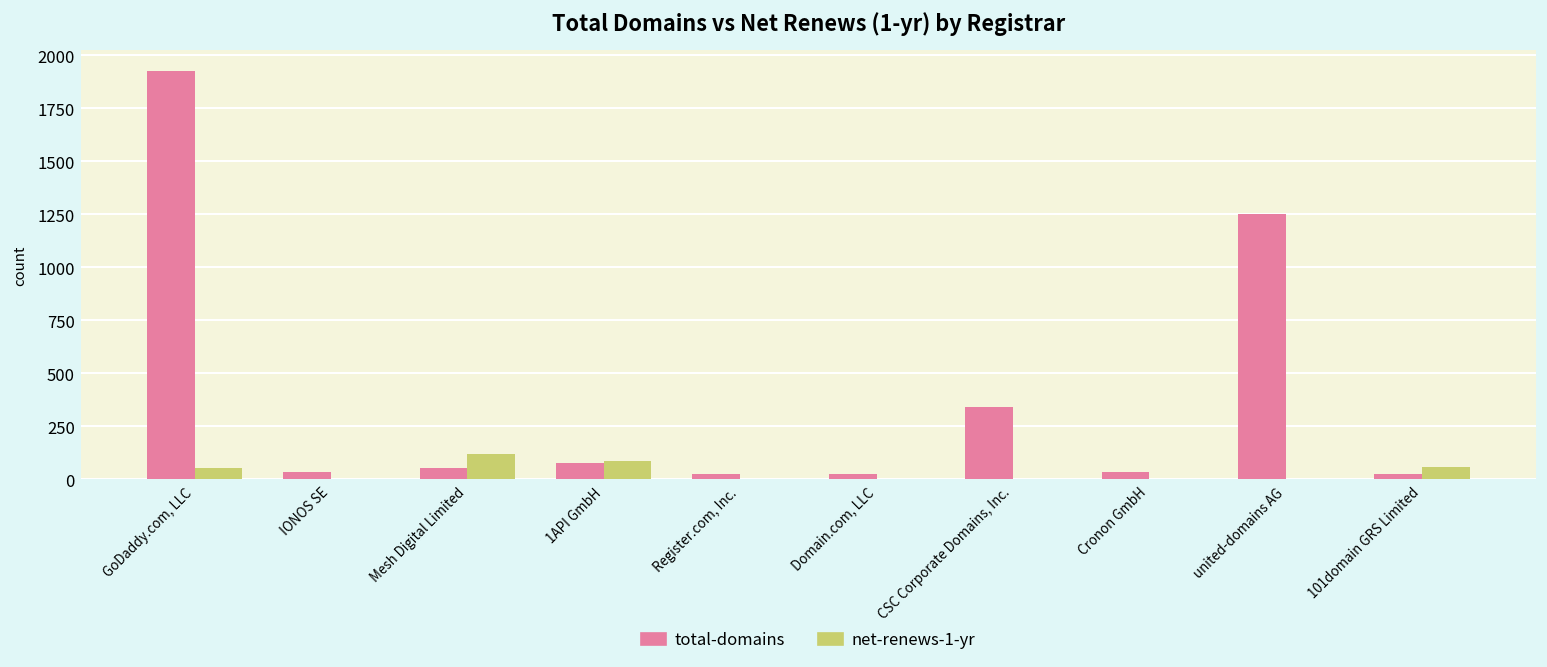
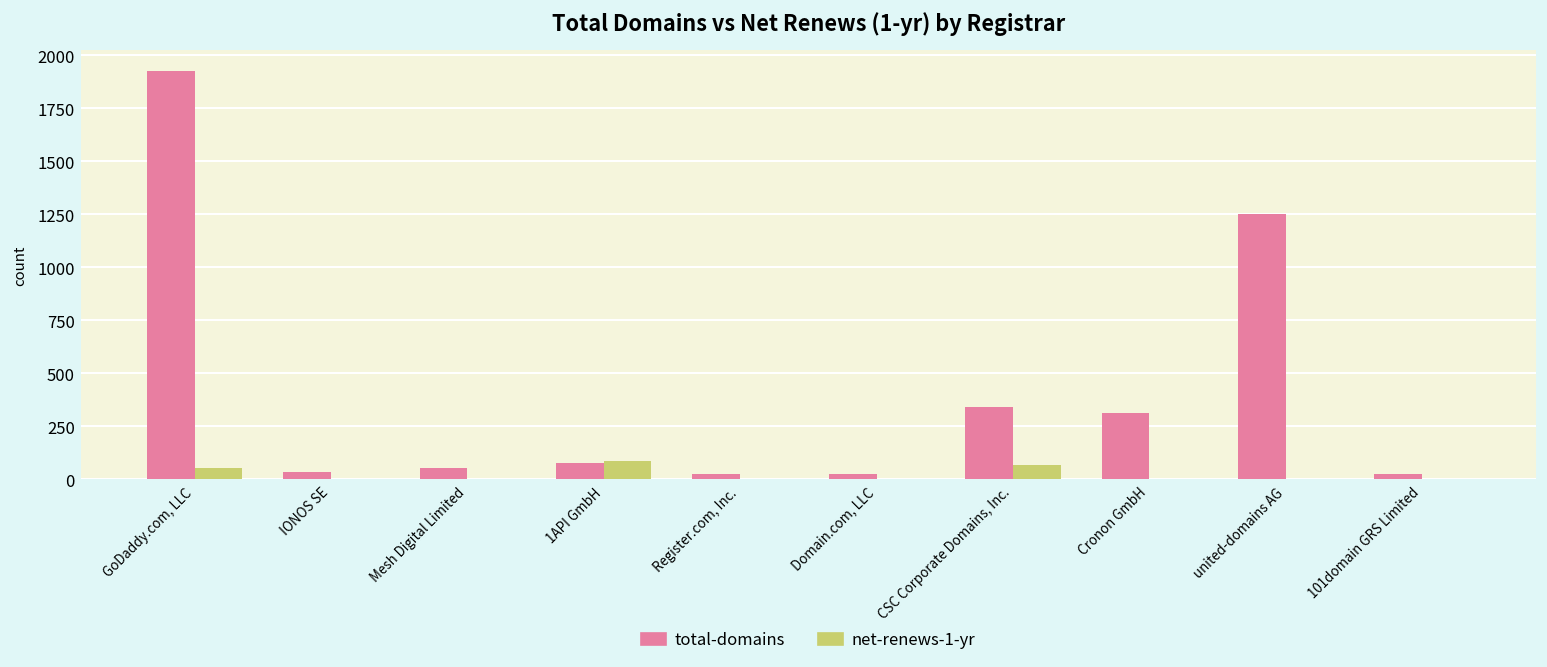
net-renews-1-yr, Mesh Digital Limited: 120 -> 0
net-renews-1-yr, CSC Corporate Domains, Inc.: 0 -> 70
total-domains, Cronon GmbH: 30 -> 310
net-renews-1-yr, 101domain GRS Limited: 60 -> 0
